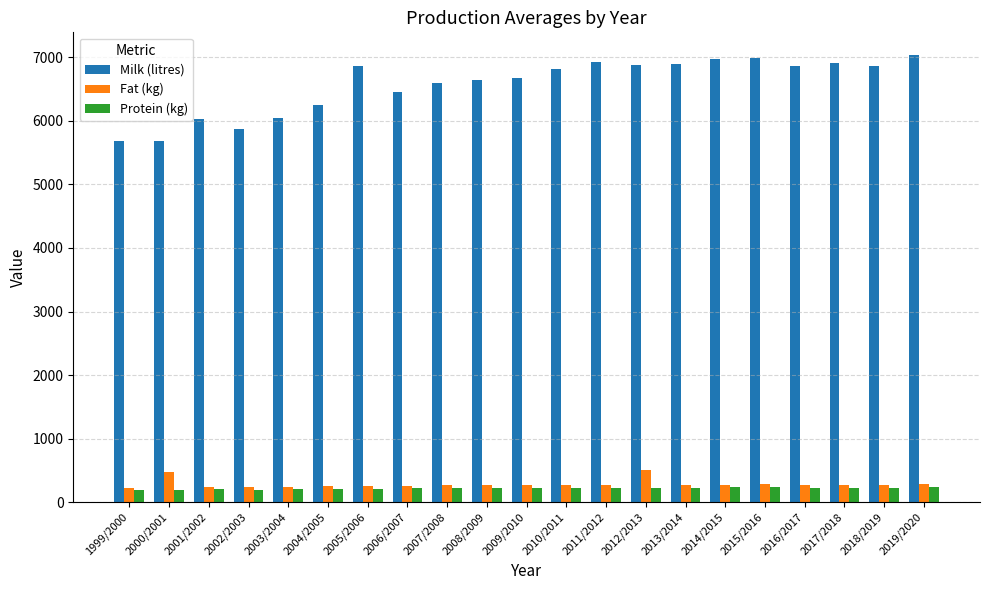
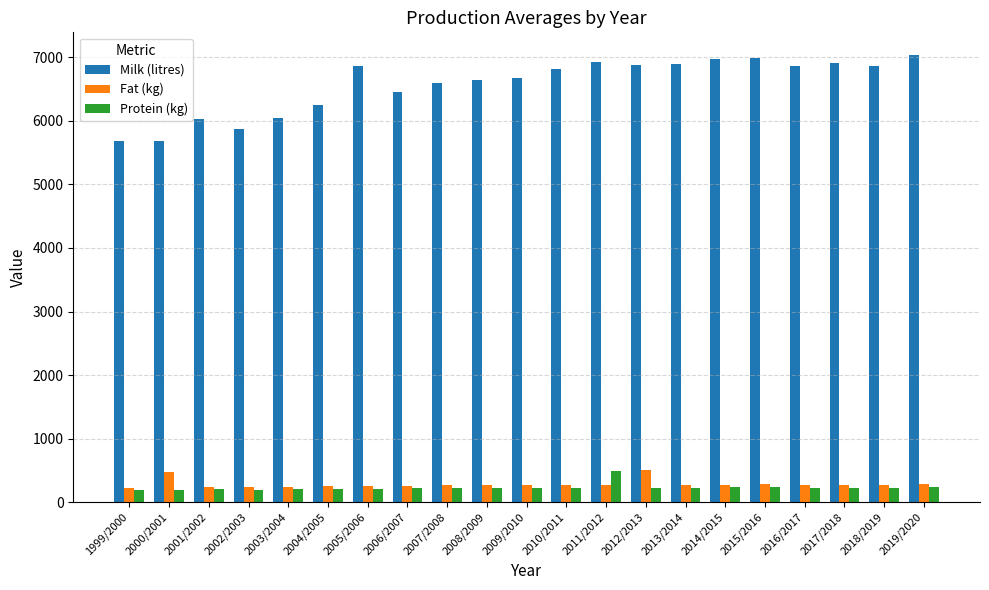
Protein (kg), 2011/2012: 200 -> 500
